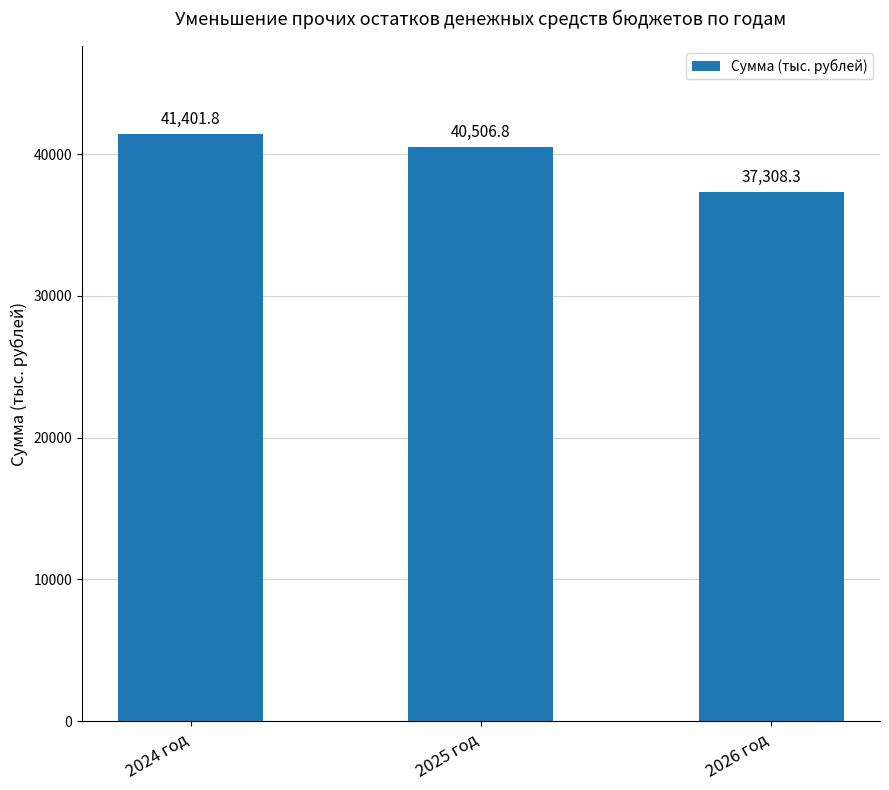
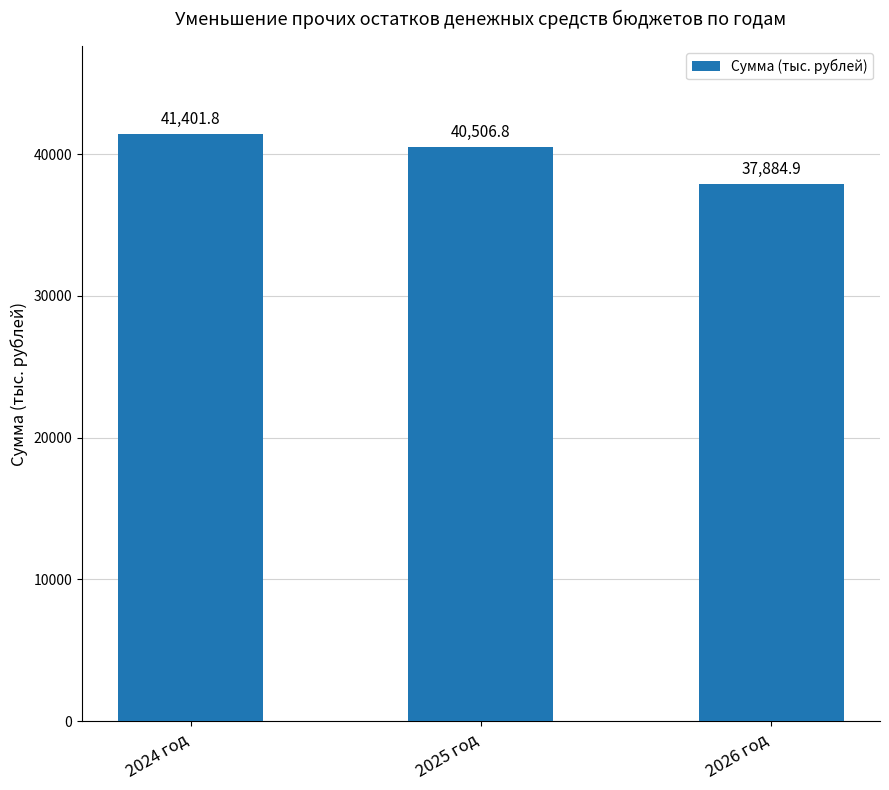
2026 год: 37,308.3 -> 37,884.9
